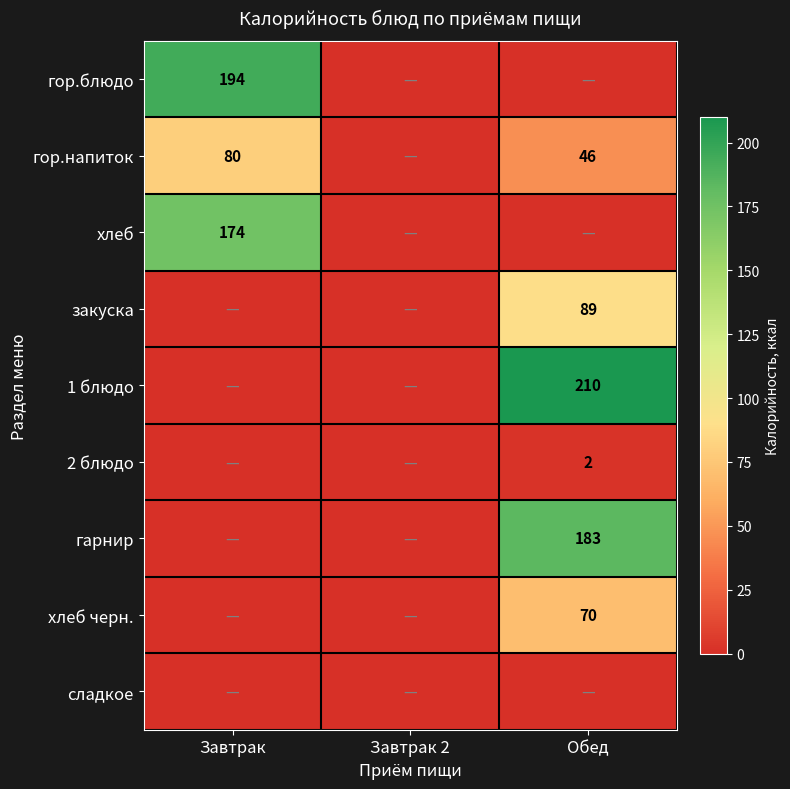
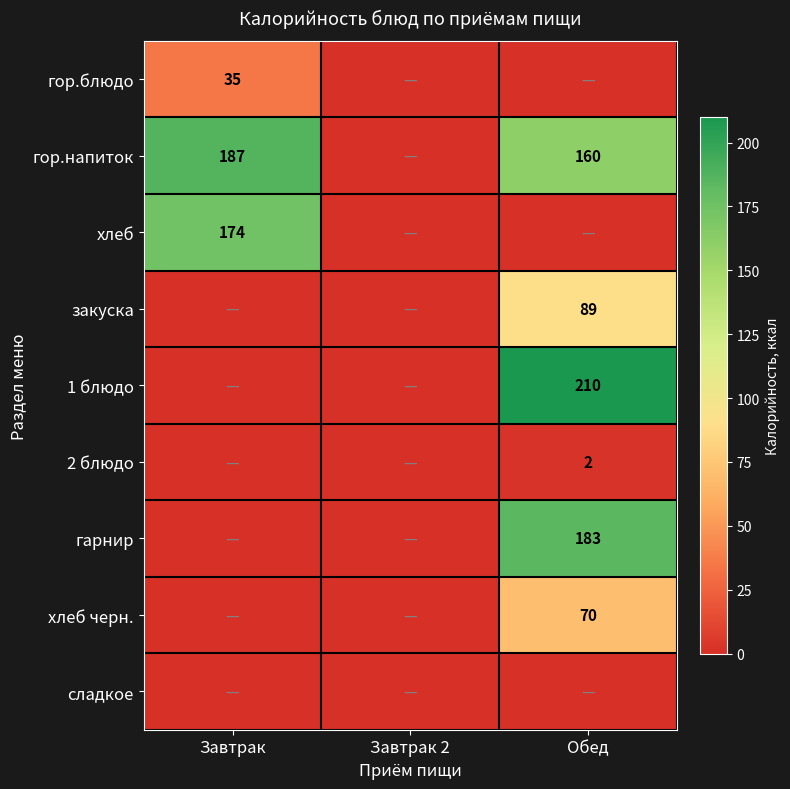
гор.блюдо, Завтрак: 194 -> 35
гор.напиток, Завтрак: 80 -> 187
гор.напиток, Обед: 46 -> 160
